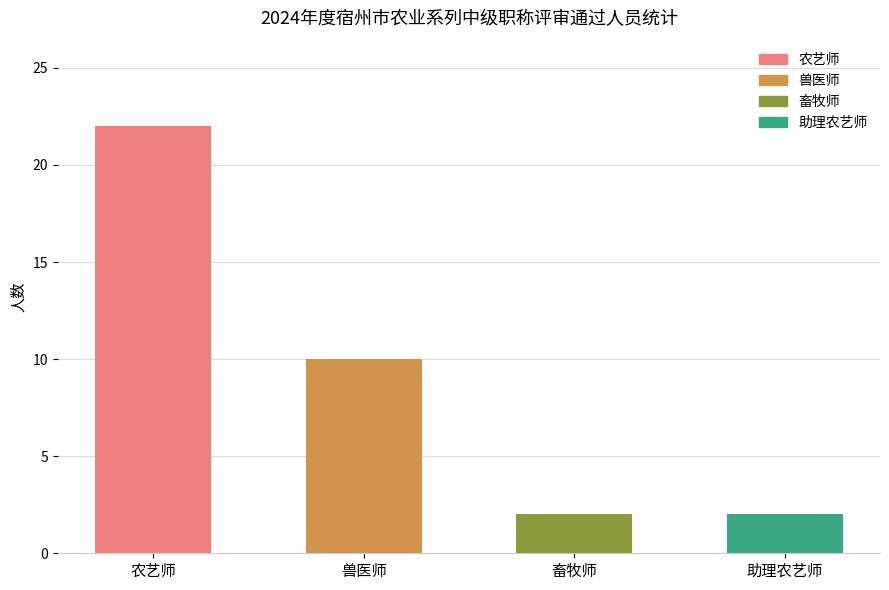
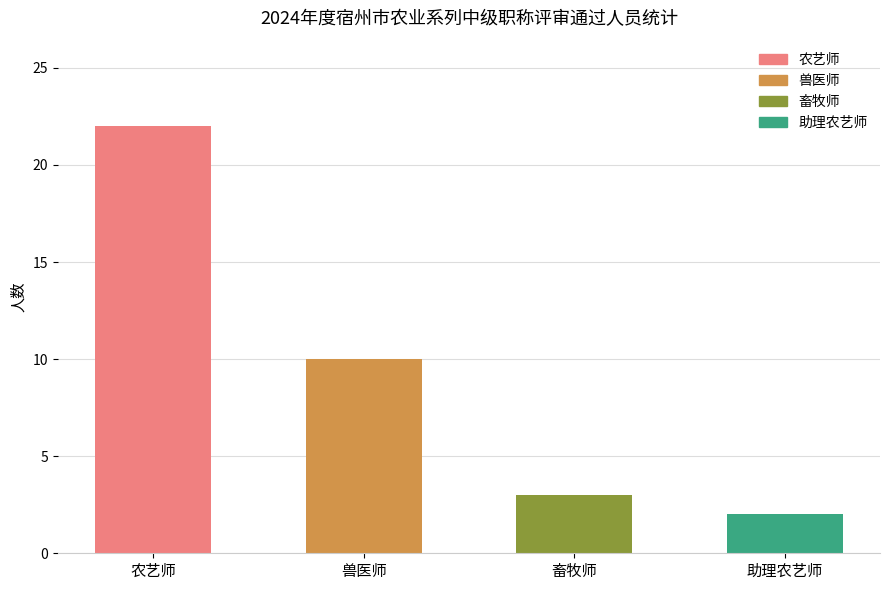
畜牧师: 2 -> 3
